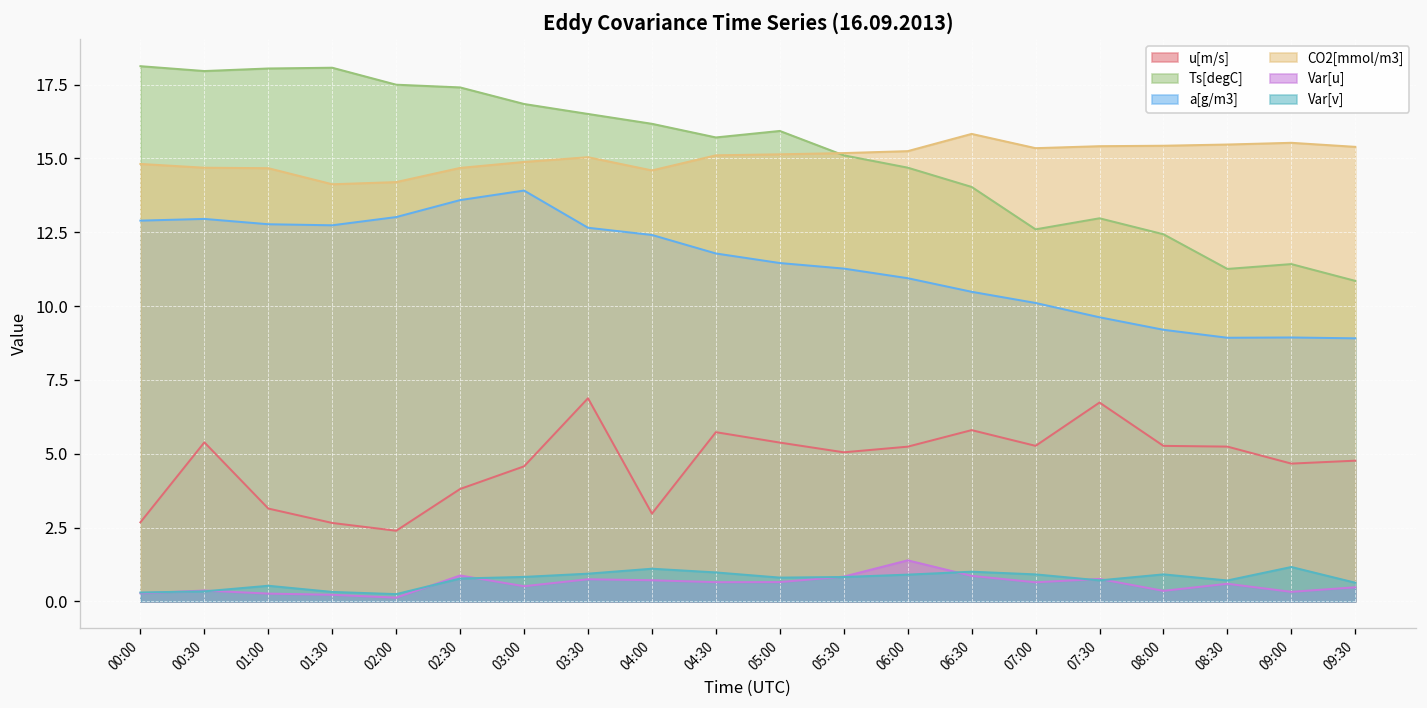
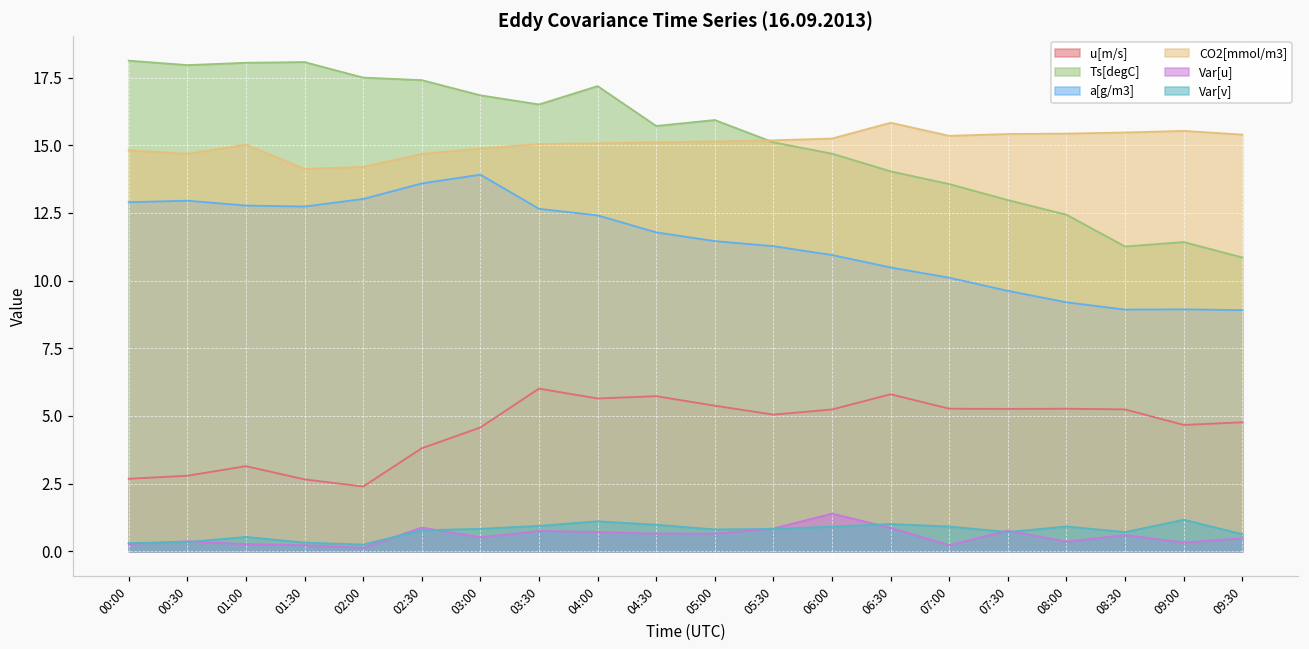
u[m/s], 00:30: 5.4 -> 2.8
CO2[mmol/m3], 01:00: 14.7 -> 15.0
u[m/s], 03:30: 6.9 -> 6.0
u[m/s], 04:00: 3.0 -> 5.6
Ts[degC], 04:00: 16.2 -> 17.2
CO2[mmol/m3], 04:00: 14.6 -> 15.1
Ts[degC], 07:00: 12.6 -> 13.6
Var[u], 07:00: 0.6 -> 0.2
u[m/s], 07:30: 6.7 -> 5.3
